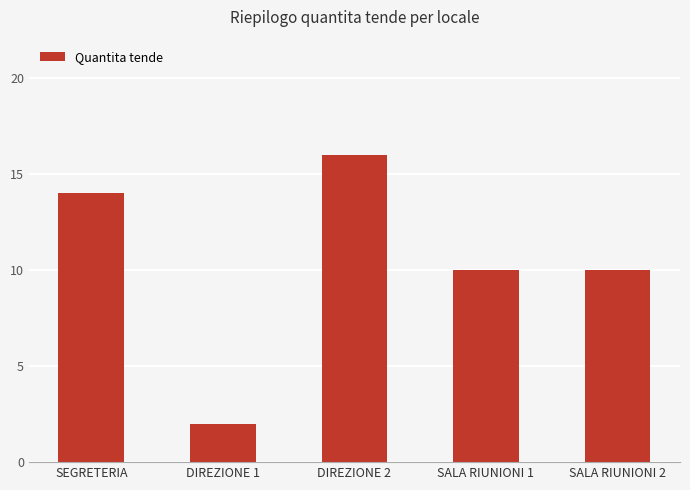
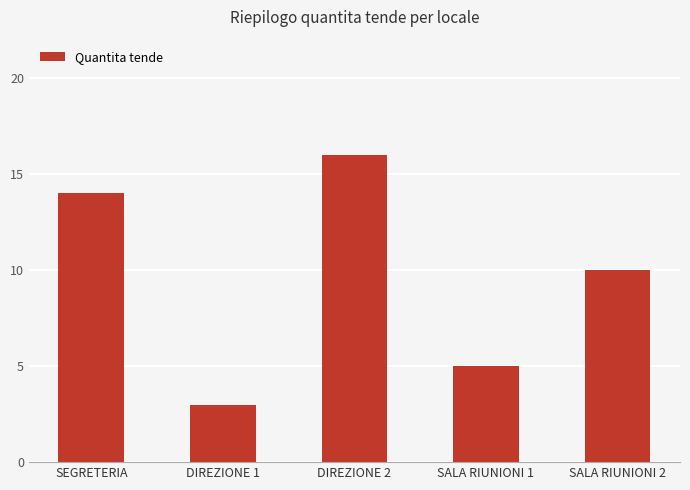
DIREZIONE 1: 2 -> 3
SALA RIUNIONI 1: 10 -> 5
